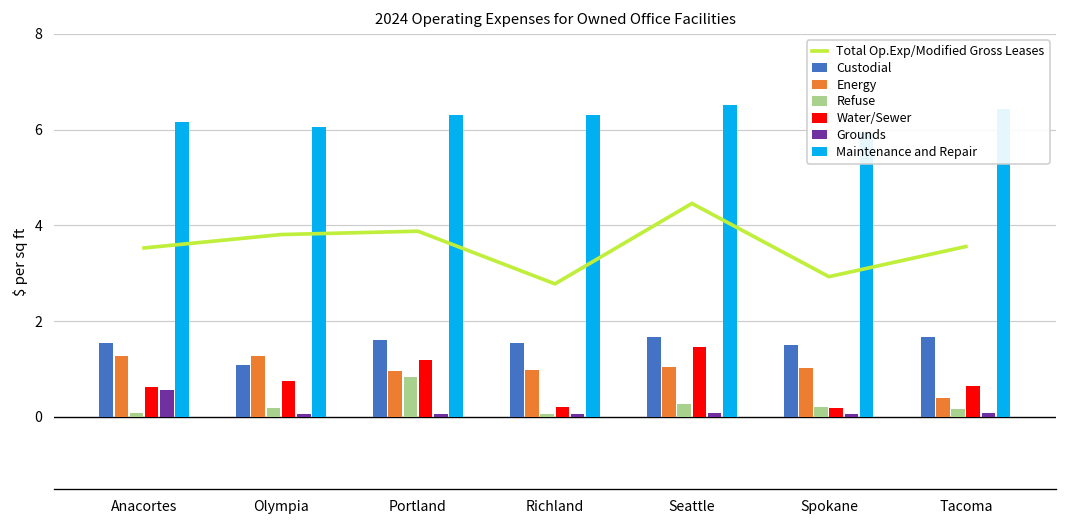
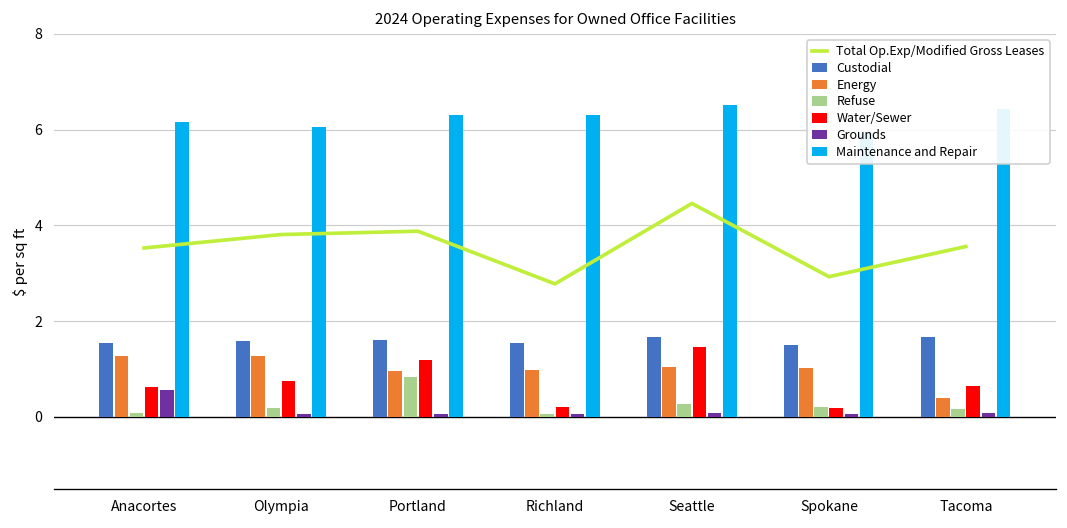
Custodial, Olympia: 1.1 -> 1.6
